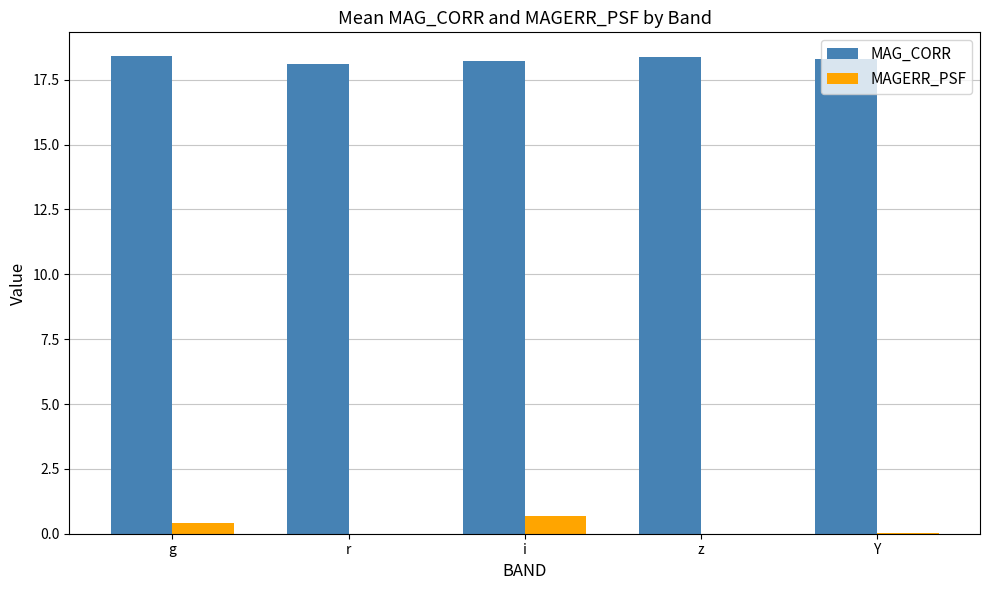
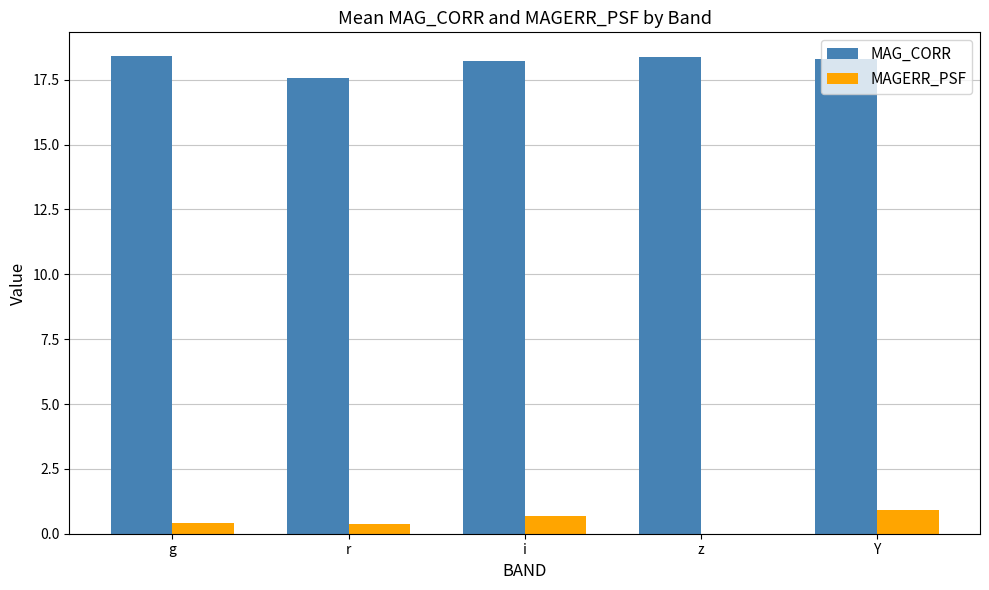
MAG_CORR, r: 18.1 -> 17.6
MAGERR_PSF, r: 0.0 -> 0.4
MAGERR_PSF, Y: 0.0 -> 0.9
